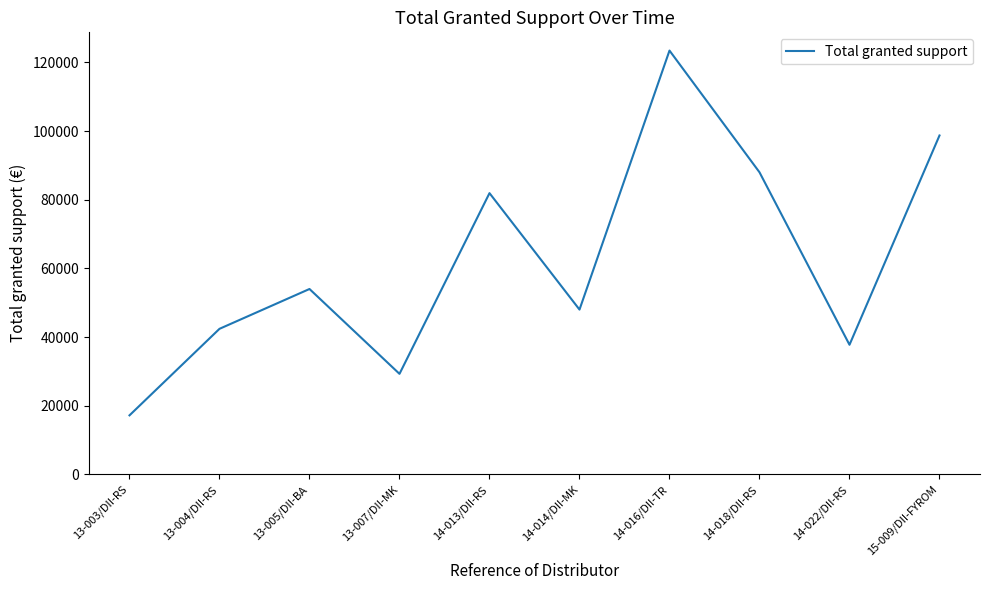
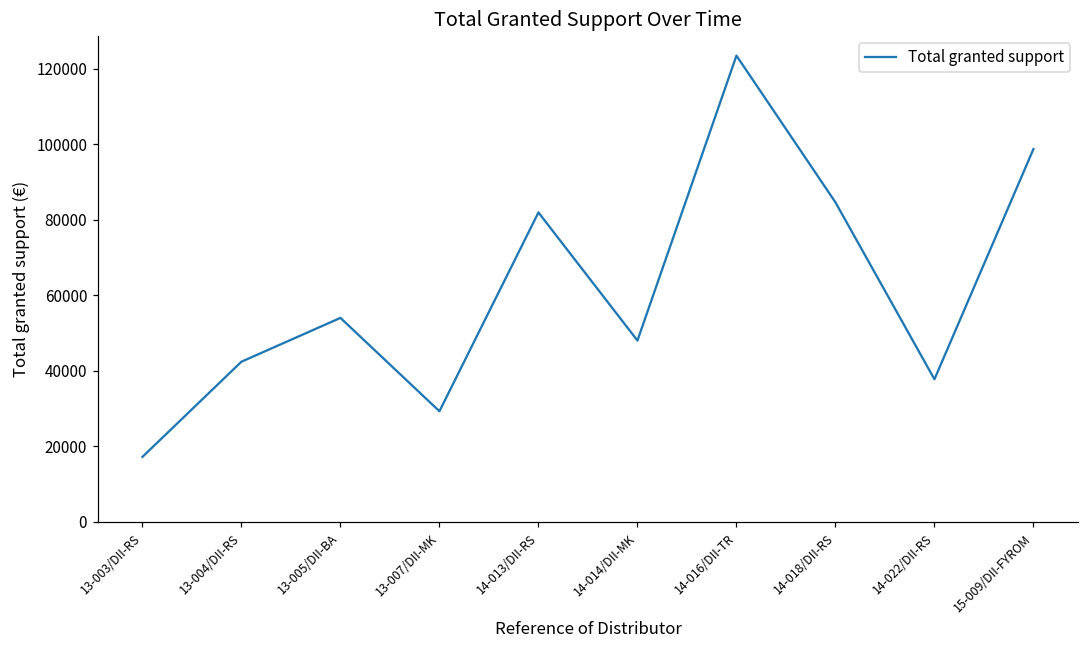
14-018/DII-RS: 88000 -> 85000
